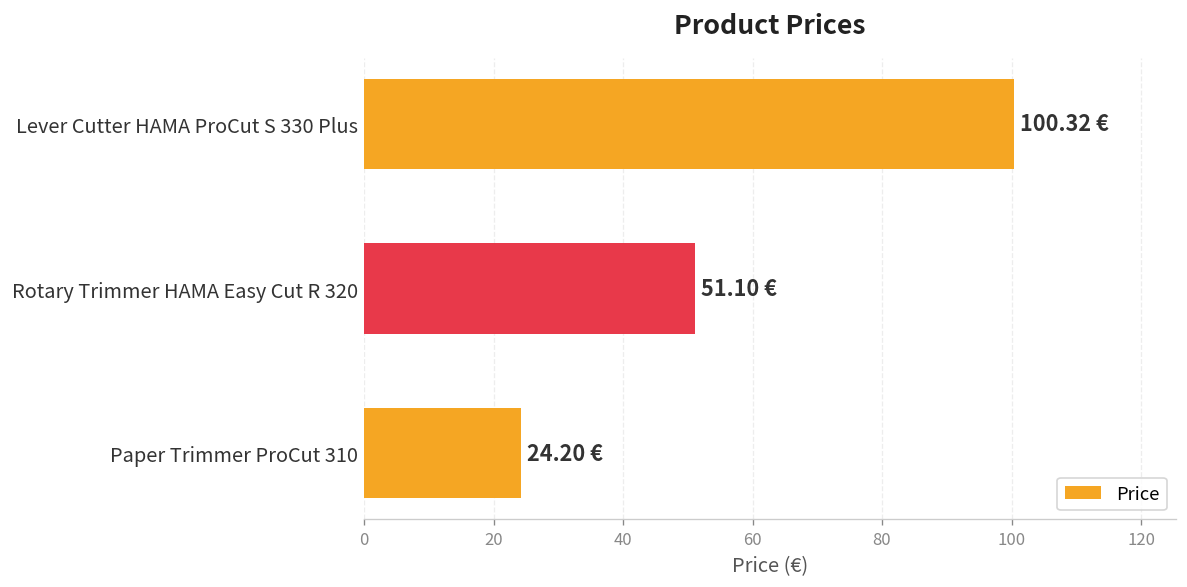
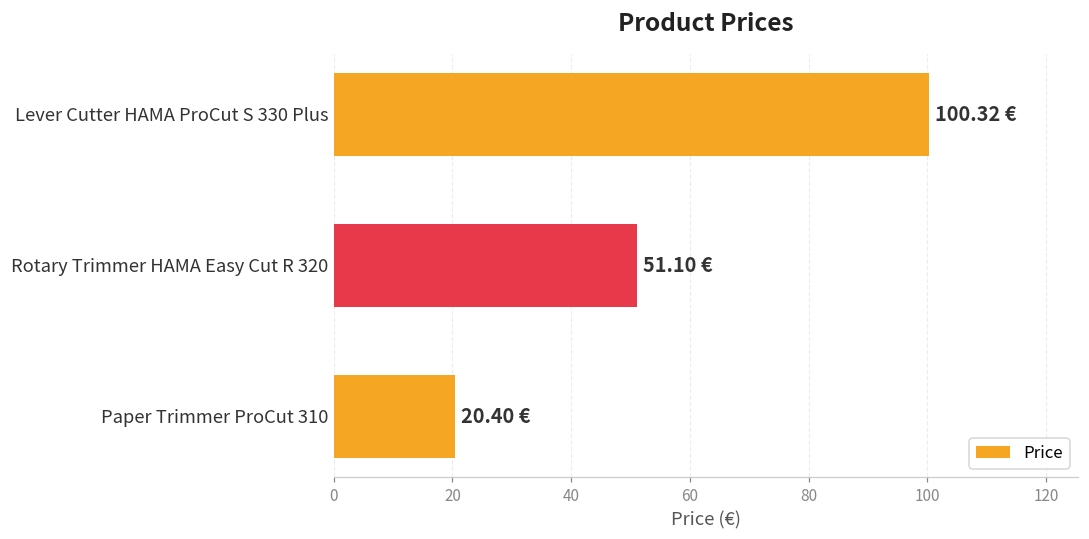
Paper Trimmer ProCut 310: 24.20 -> 20.40
